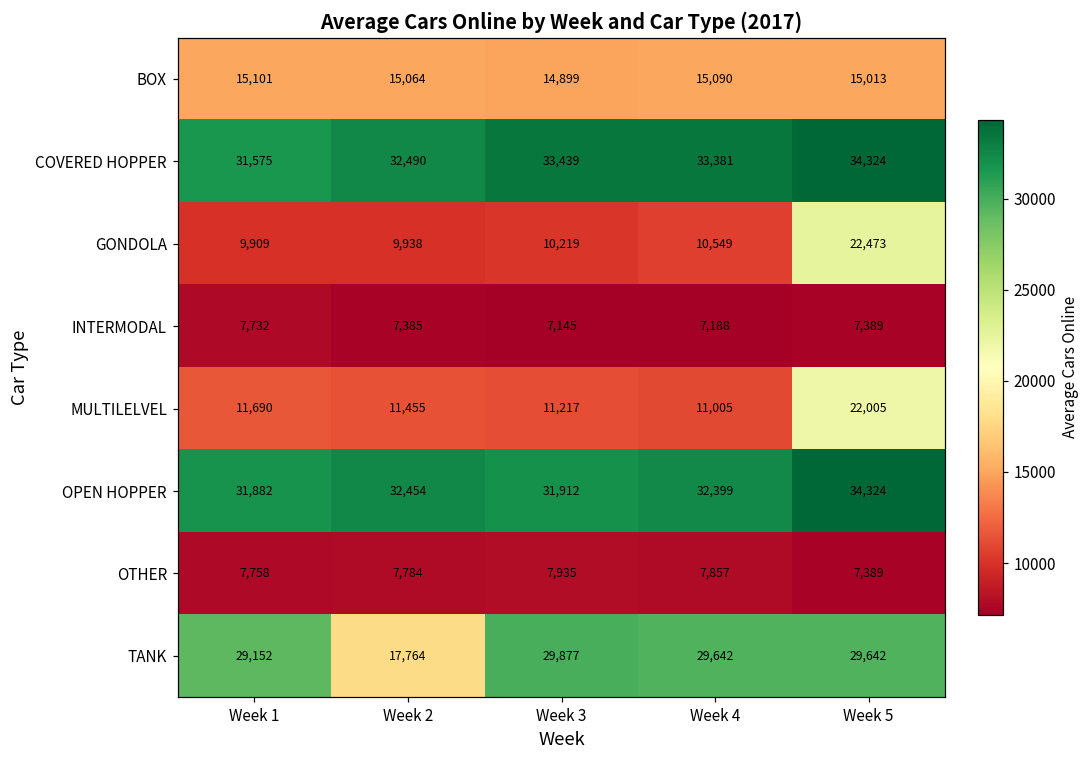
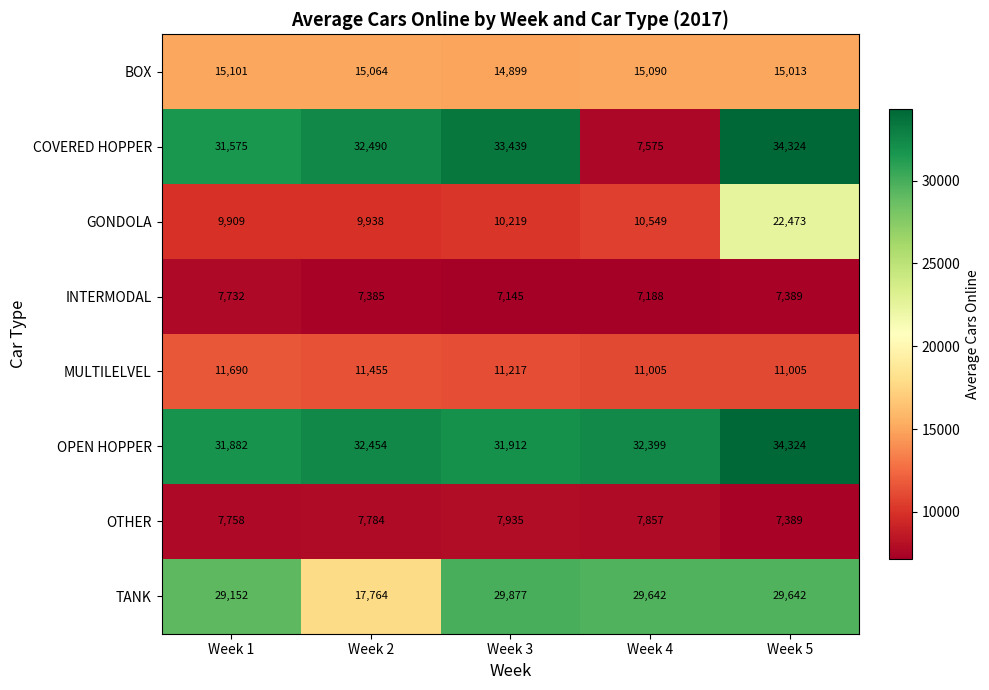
COVERED HOPPER, Week 4: 33,381 -> 7,575
MULTILELVEL, Week 5: 22,005 -> 11,005
